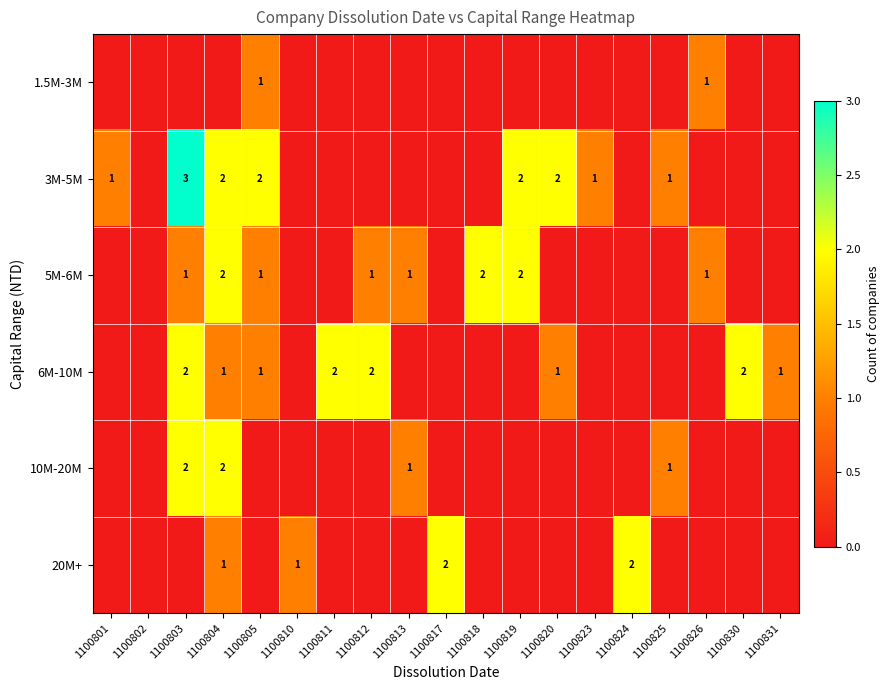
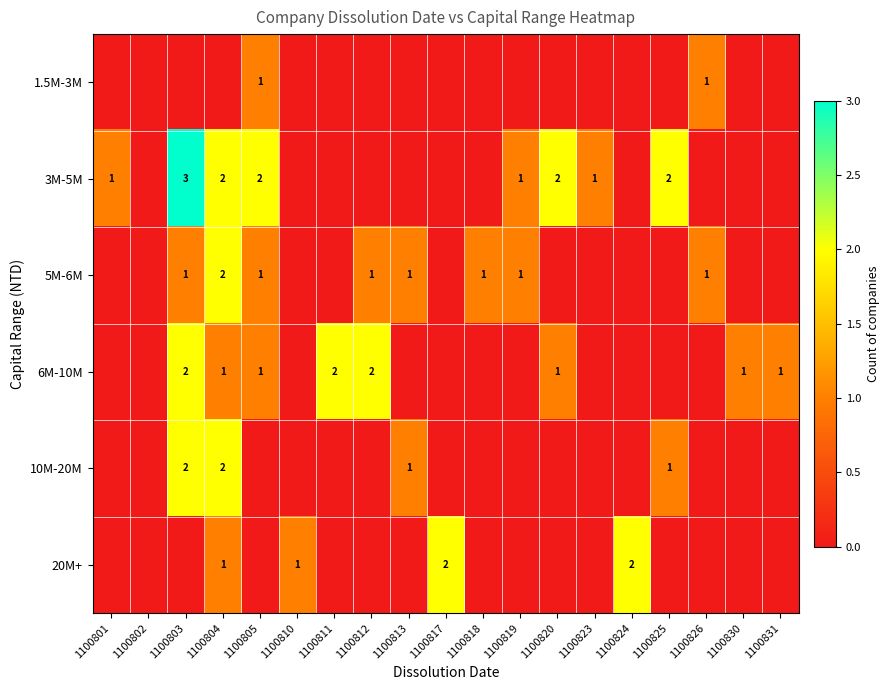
3M-5M, 1100819: 2 -> 1
3M-5M, 1100825: 1 -> 2
5M-6M, 1100818: 2 -> 1
5M-6M, 1100819: 2 -> 1
6M-10M, 1100830: 2 -> 1
